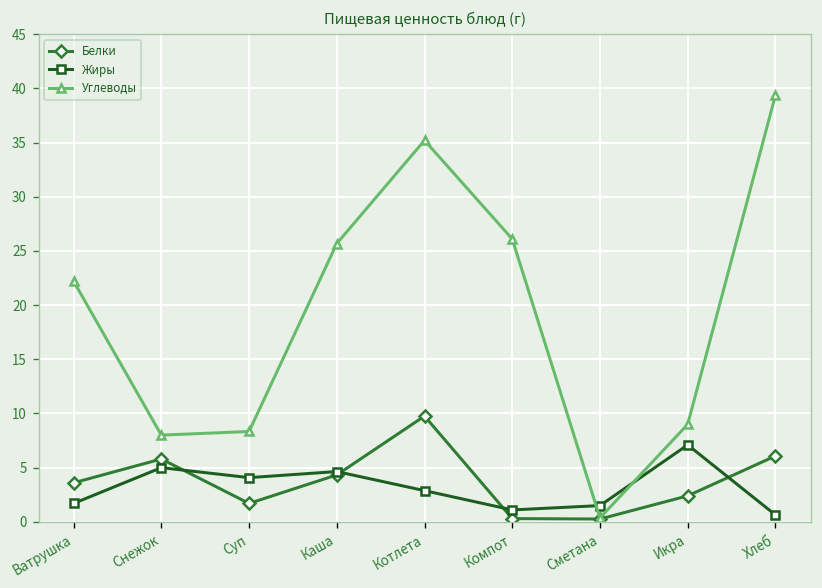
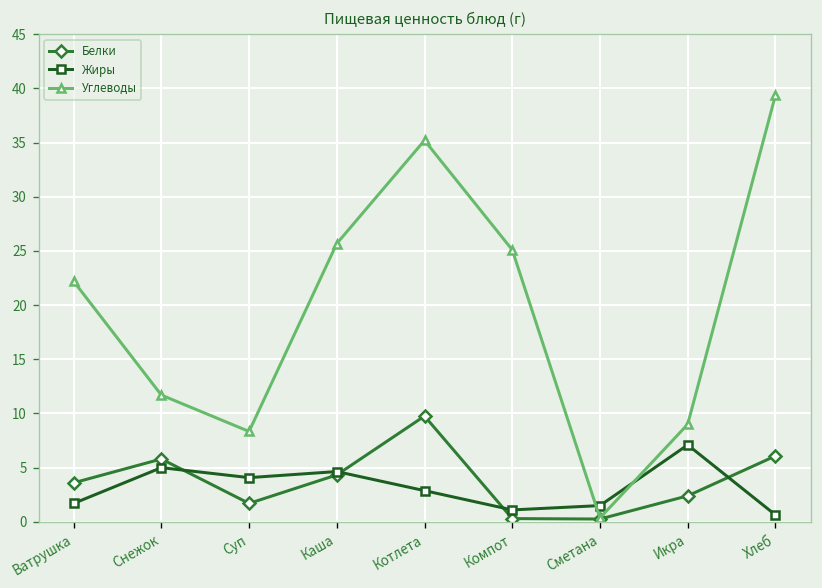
Углеводы, Снежок: 8 -> 12
Углеводы, Компот: 26 -> 25
